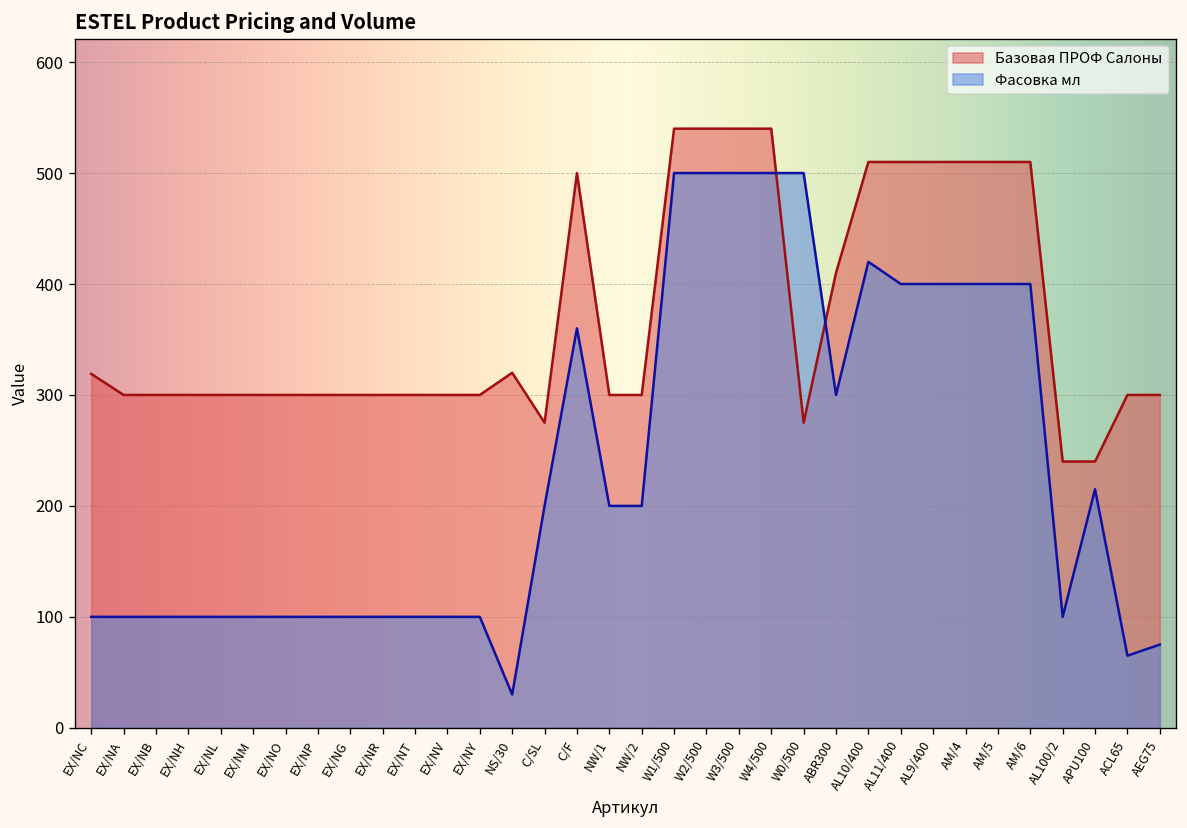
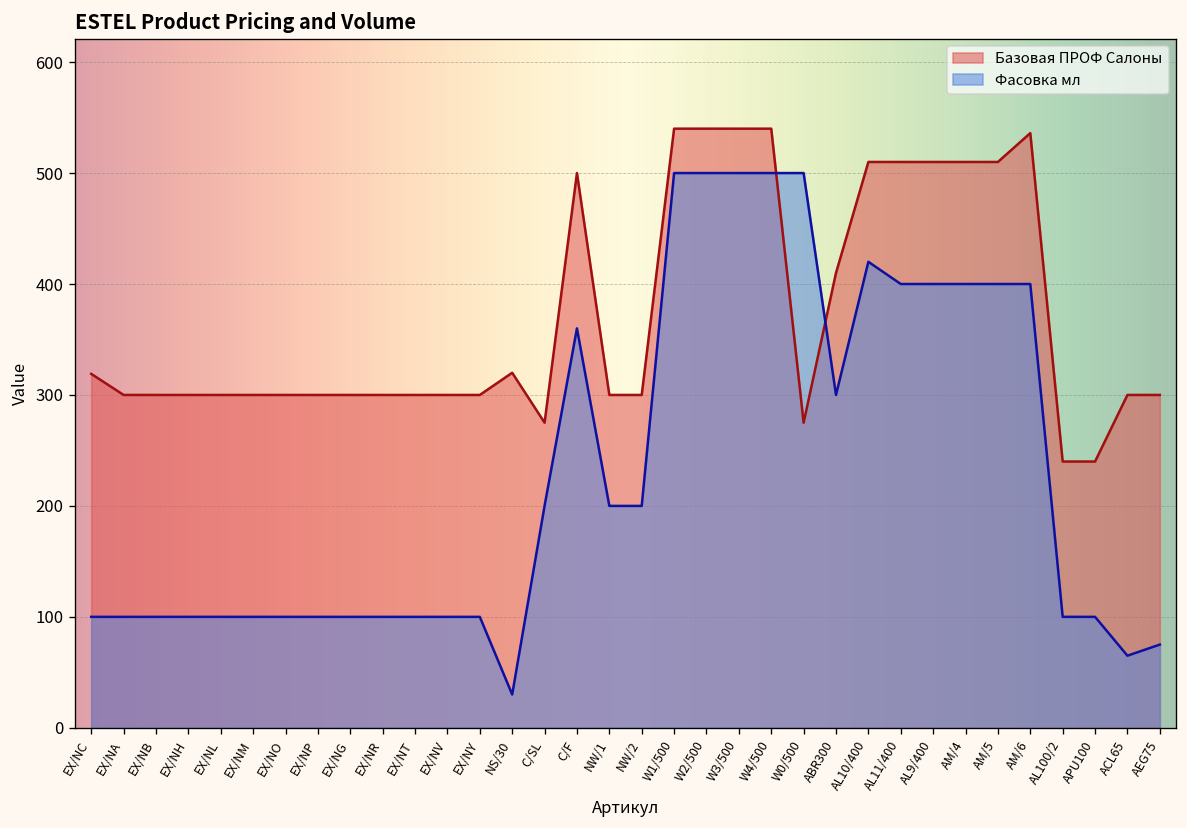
Базовая ПРОФ Салоны, AM/6: 510 -> 540
Фасовка мл, APU100: 220 -> 100
